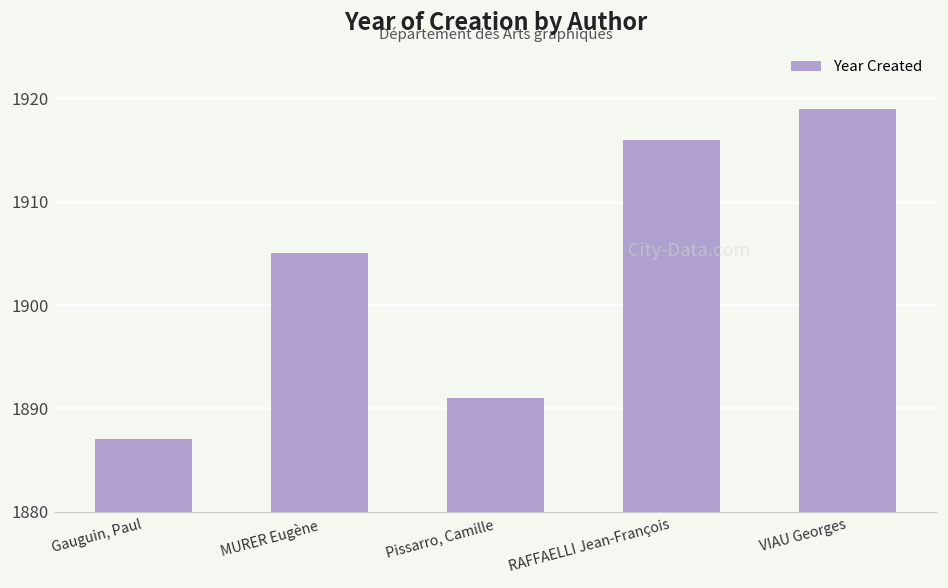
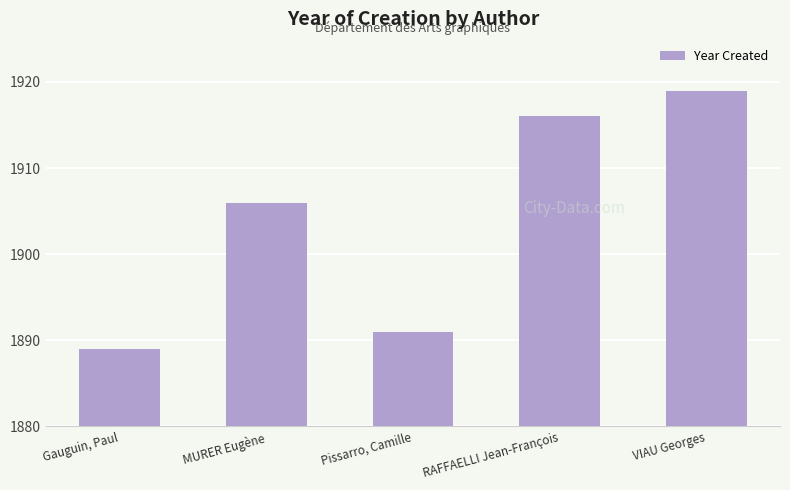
Gauguin, Paul: 1887 -> 1889
MURER Eugène: 1905 -> 1906
